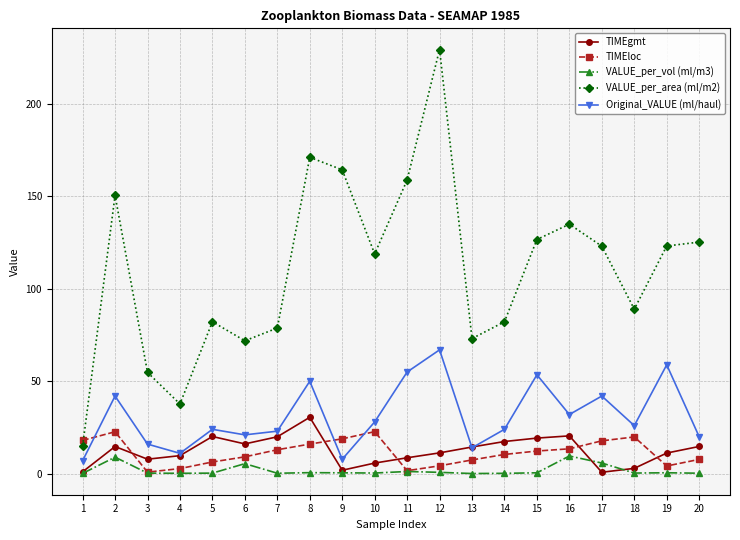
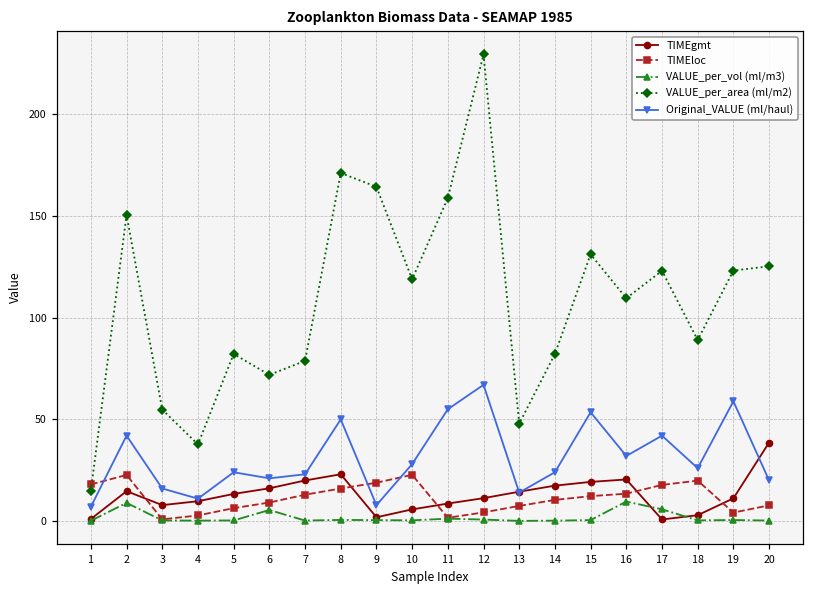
TIMEgmt, 5: 20 -> 13
TIMEgmt, 8: 31 -> 23
VALUE_per_area (ml/m2), 13: 73 -> 48
VALUE_per_area (ml/m2), 15: 127 -> 131
VALUE_per_area (ml/m2), 16: 135 -> 110
TIMEgmt, 20: 15 -> 39
